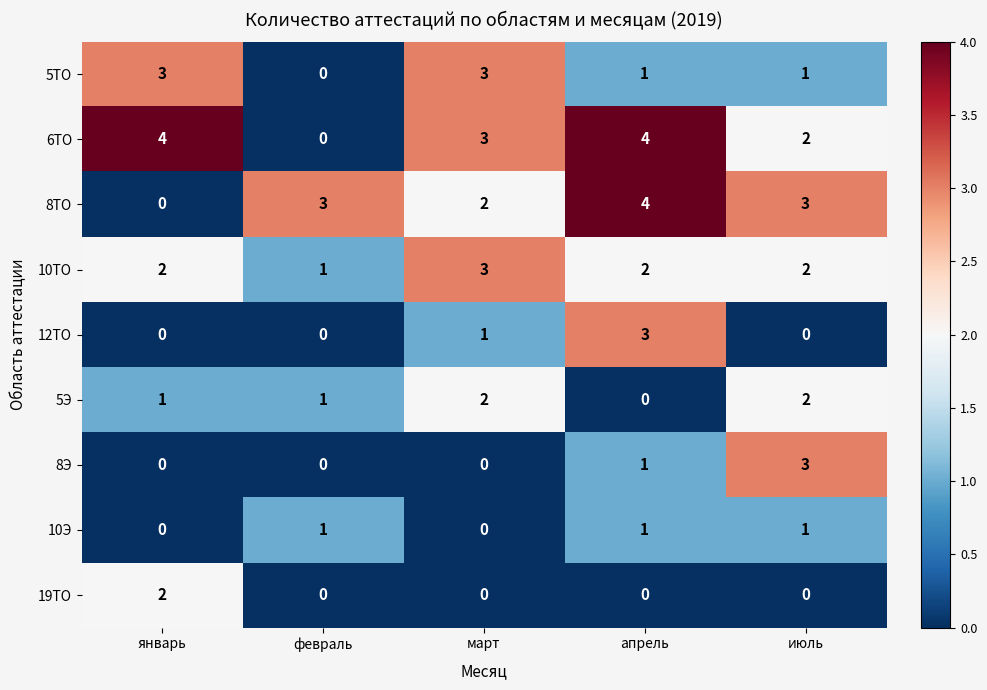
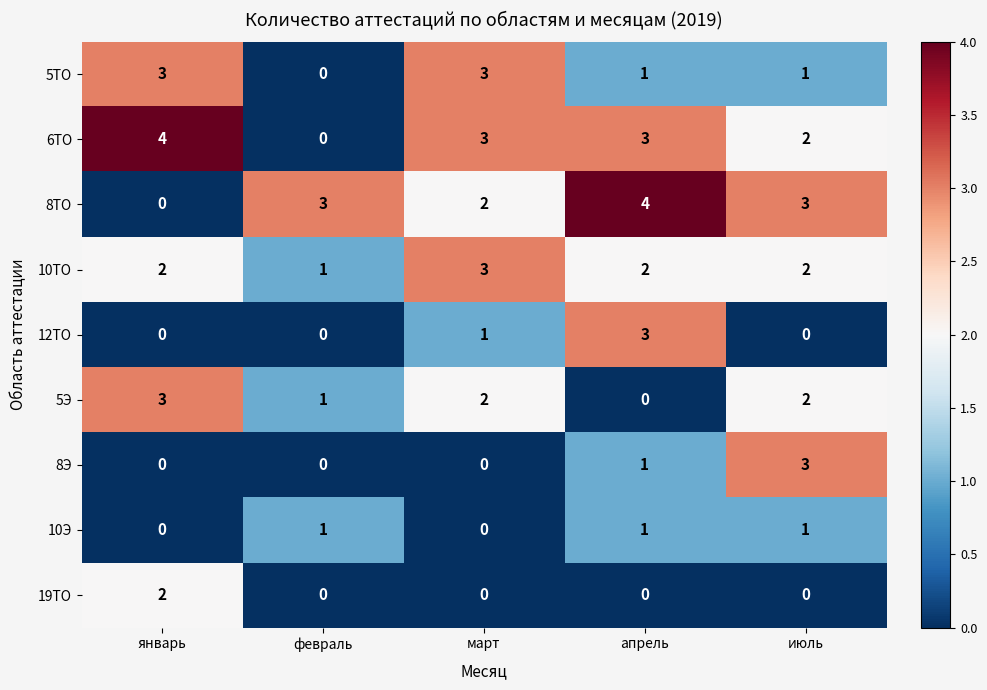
6ТО, апрель: 4 -> 3
5Э, январь: 1 -> 3
